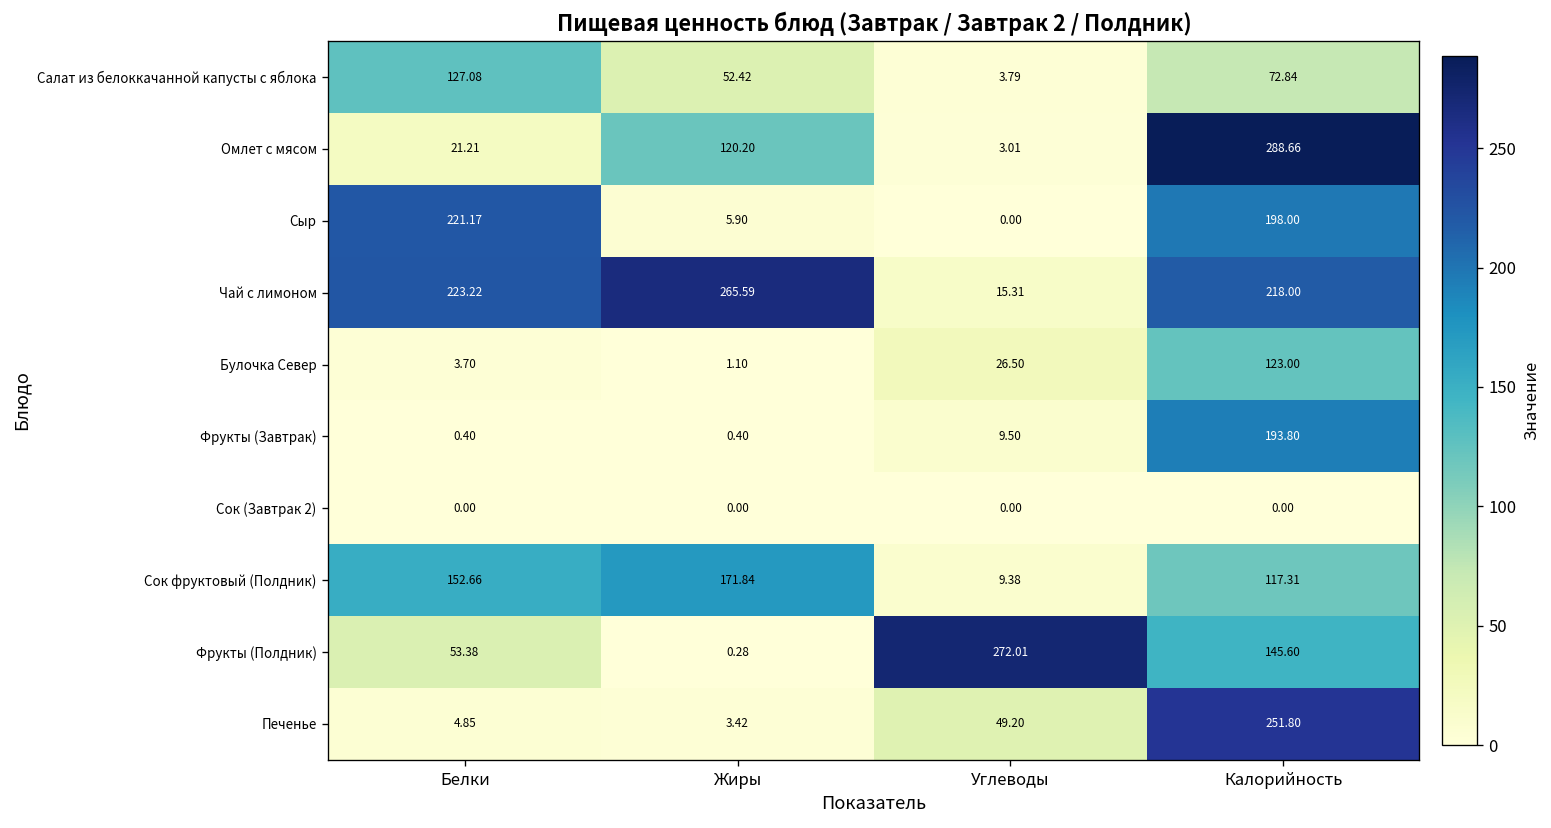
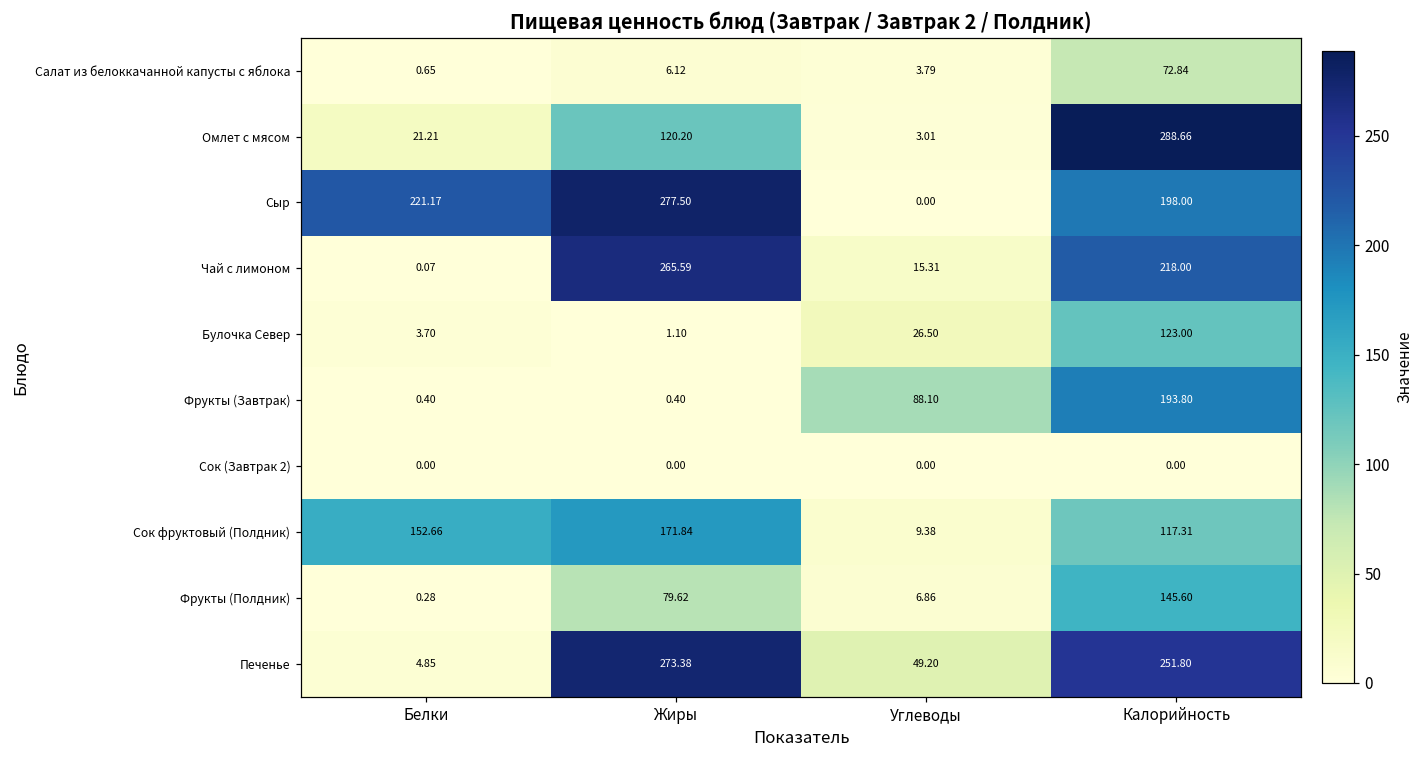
Салат из белоккачанной капусты с яблока, Белки: 127.08 -> 0.65
Салат из белоккачанной капусты с яблока, Жиры: 52.42 -> 6.12
Сыр, Жиры: 5.90 -> 277.50
Чай с лимоном, Белки: 223.22 -> 0.07
Фрукты (Завтрак), Углеводы: 9.50 -> 88.10
Фрукты (Полдник), Белки: 53.38 -> 0.28
Фрукты (Полдник), Жиры: 0.28 -> 79.62
Фрукты (Полдник), Углеводы: 272.01 -> 6.86
Печенье, Жиры: 3.42 -> 273.38
